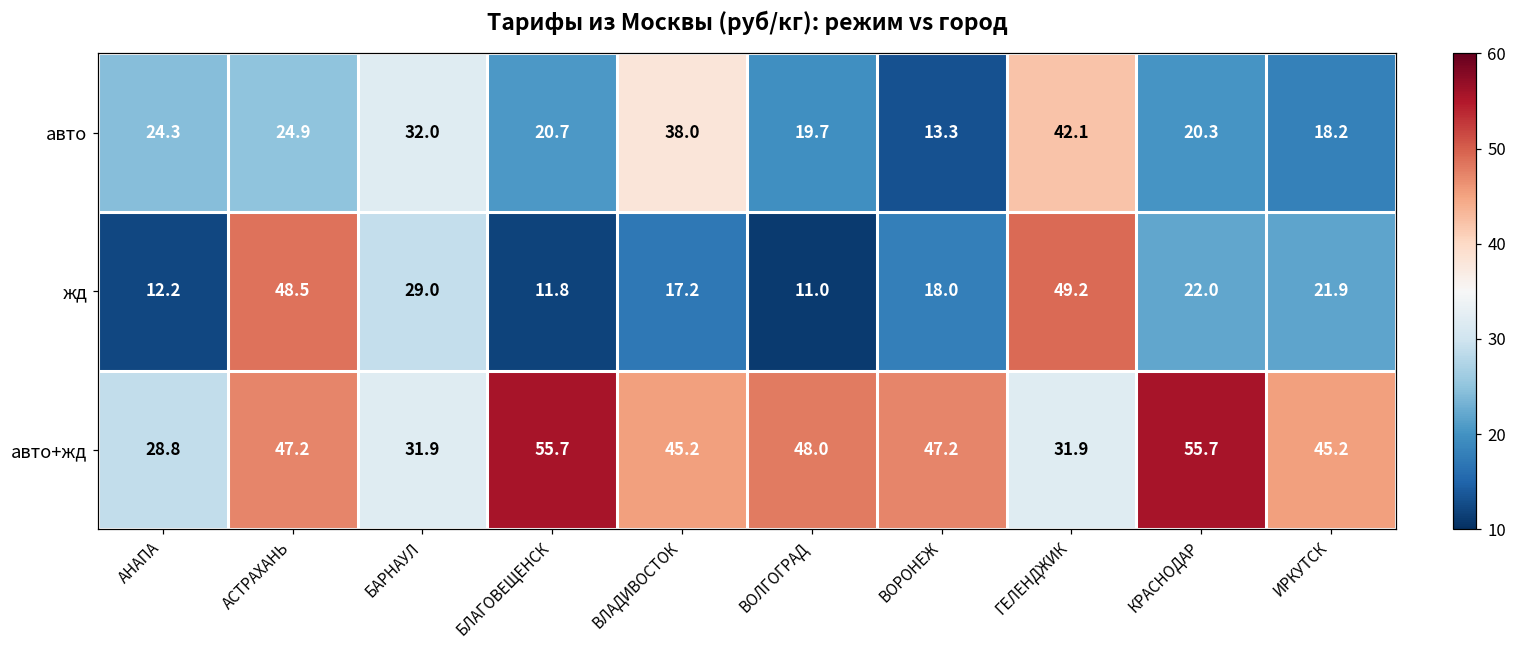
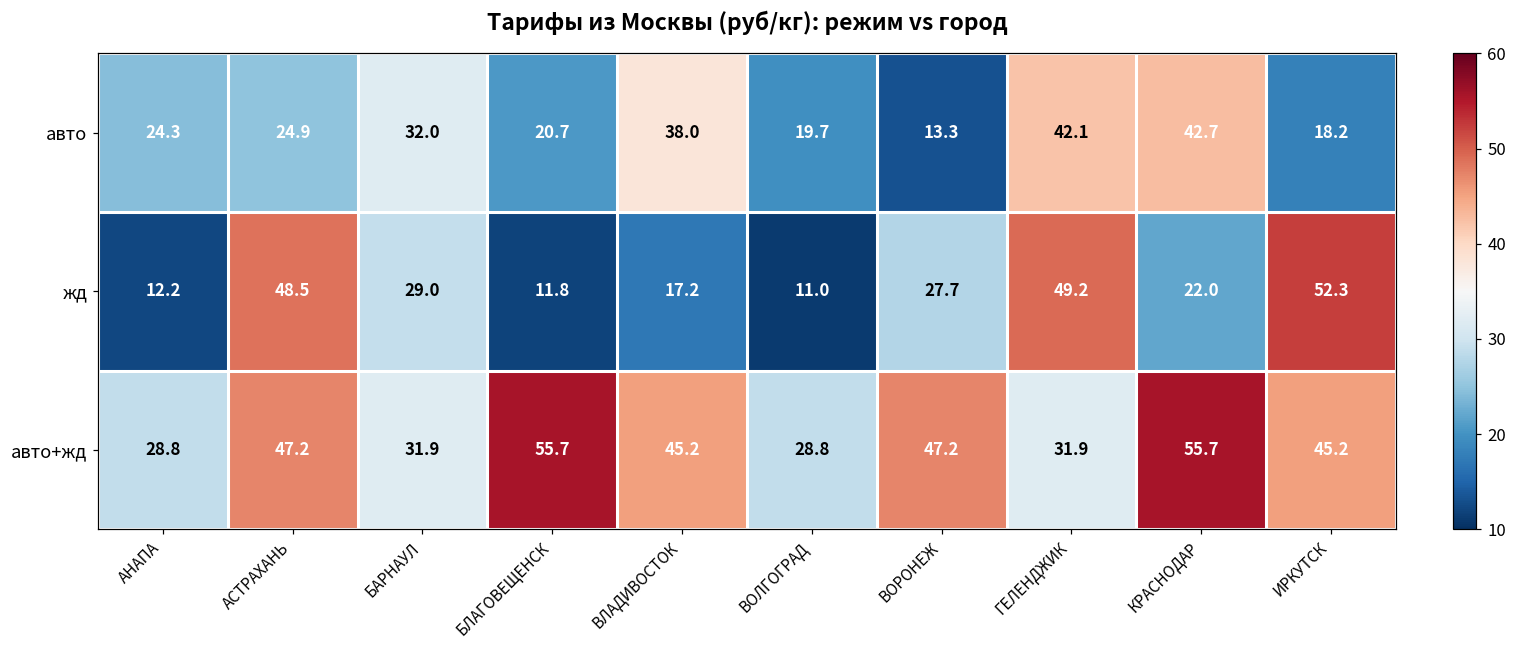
авто, КРАСНОДАР: 20.3 -> 42.7
жд, ВОРОНЕЖ: 18.0 -> 27.7
жд, ИРКУТСК: 21.9 -> 52.3
авто+жд, ВОЛГОГРАД: 48.0 -> 28.8
